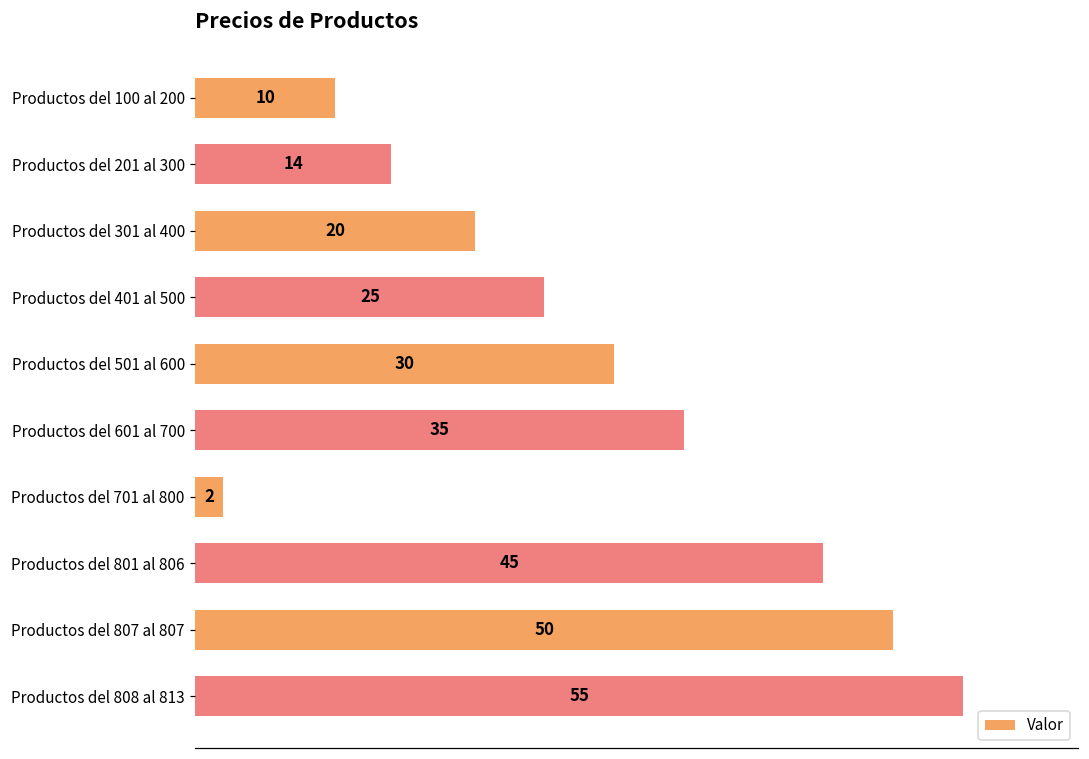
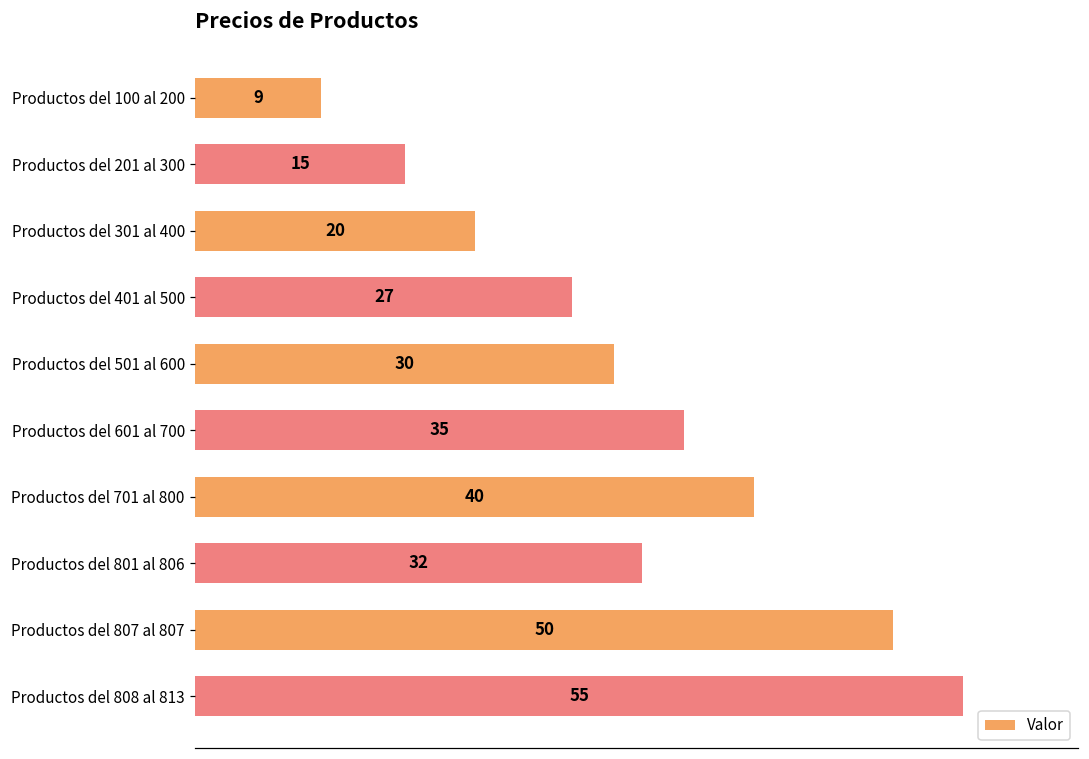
Productos del 100 al 200: 10 -> 9
Productos del 201 al 300: 14 -> 15
Productos del 401 al 500: 25 -> 27
Productos del 701 al 800: 2 -> 40
Productos del 801 al 806: 45 -> 32
